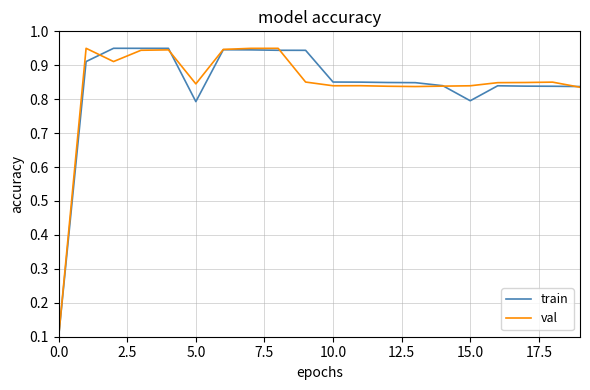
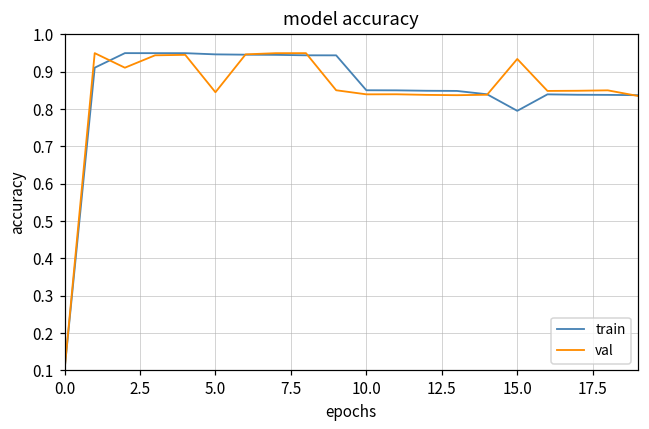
train, 5.0: 0.79 -> 0.95
val, 15.0: 0.84 -> 0.93
